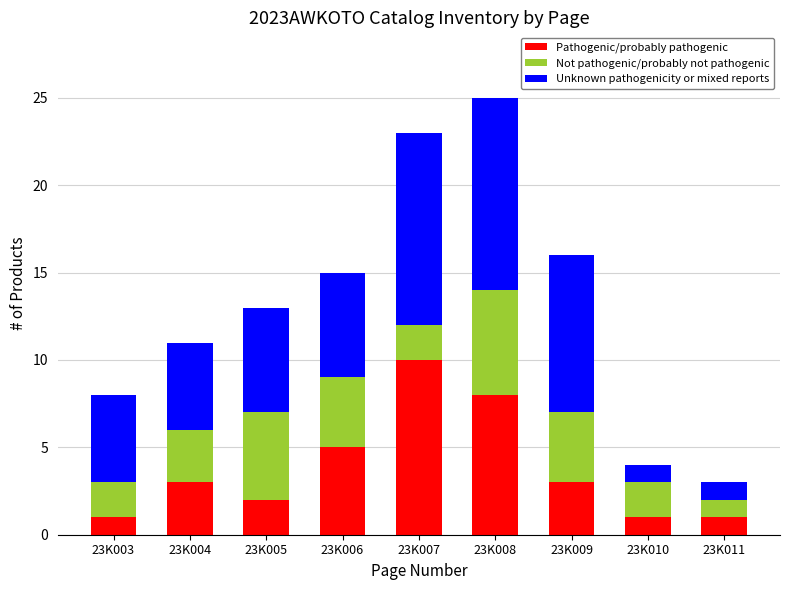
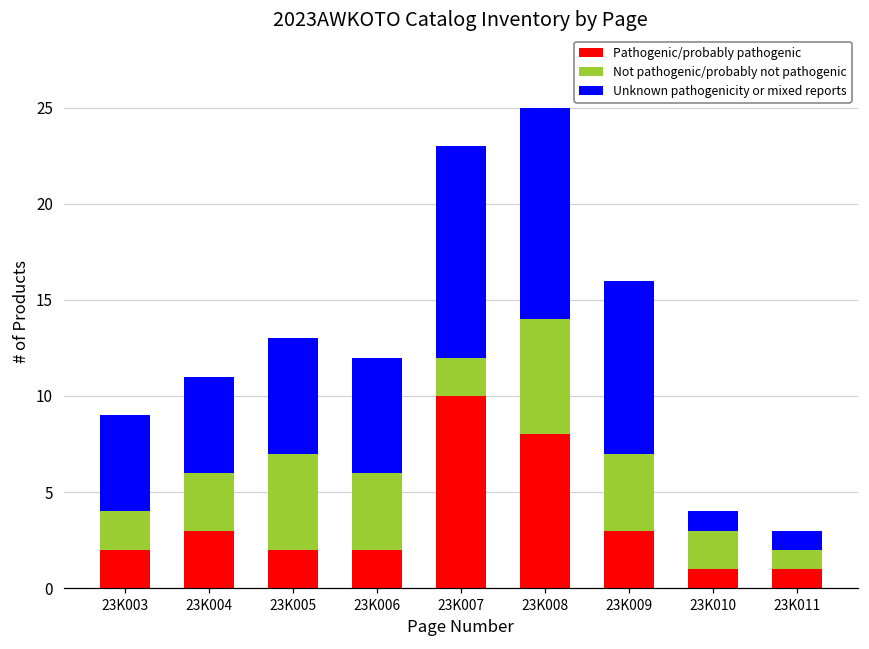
Pathogenic/probably pathogenic, 23K003: 1 -> 2
Pathogenic/probably pathogenic, 23K006: 5 -> 2
